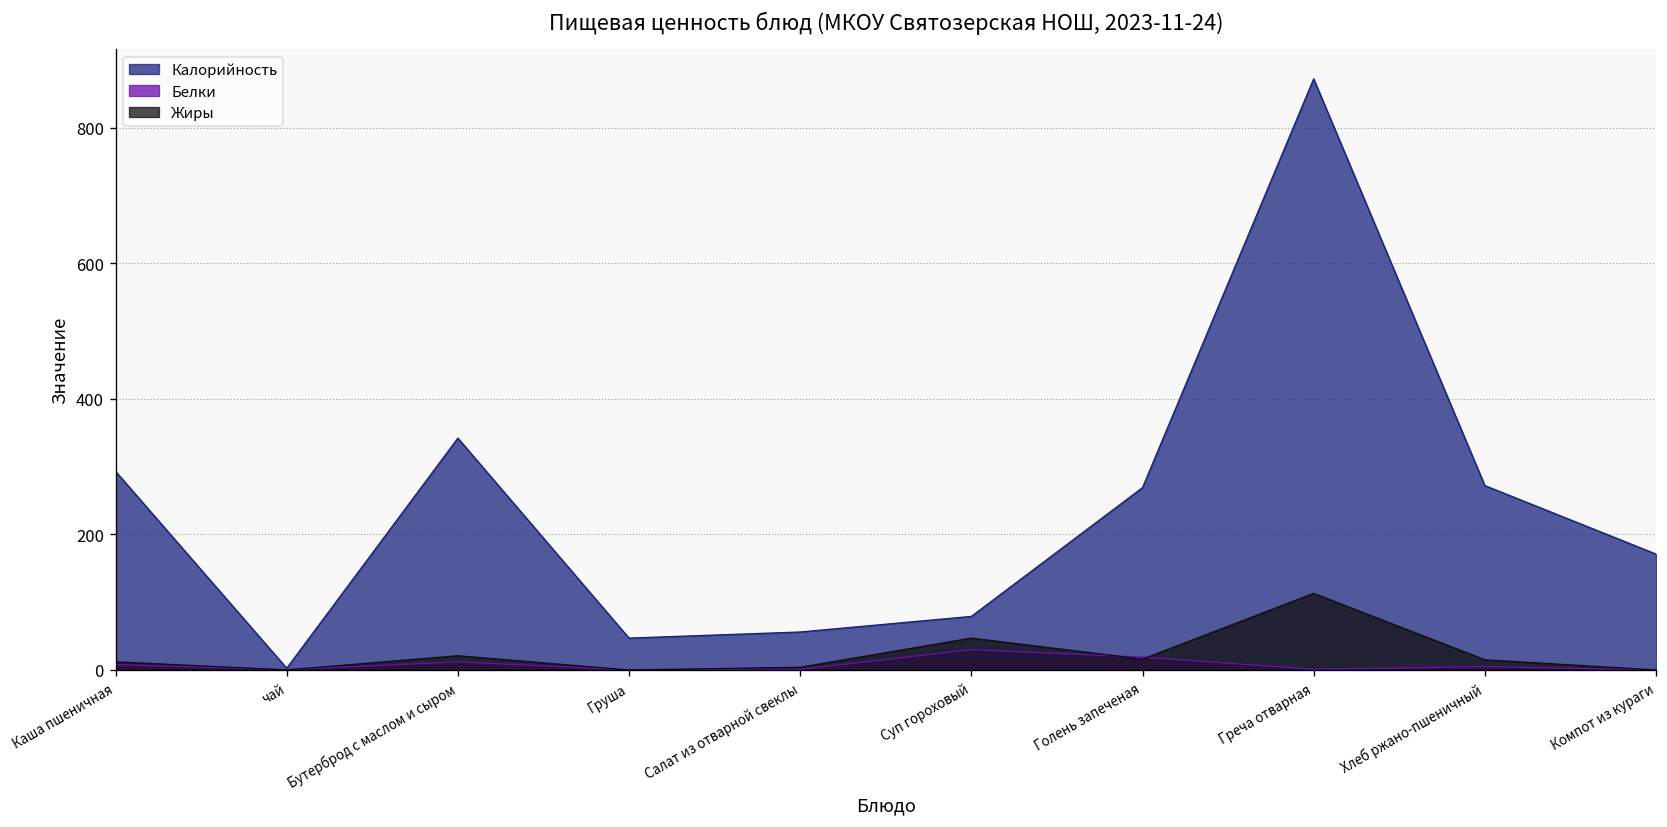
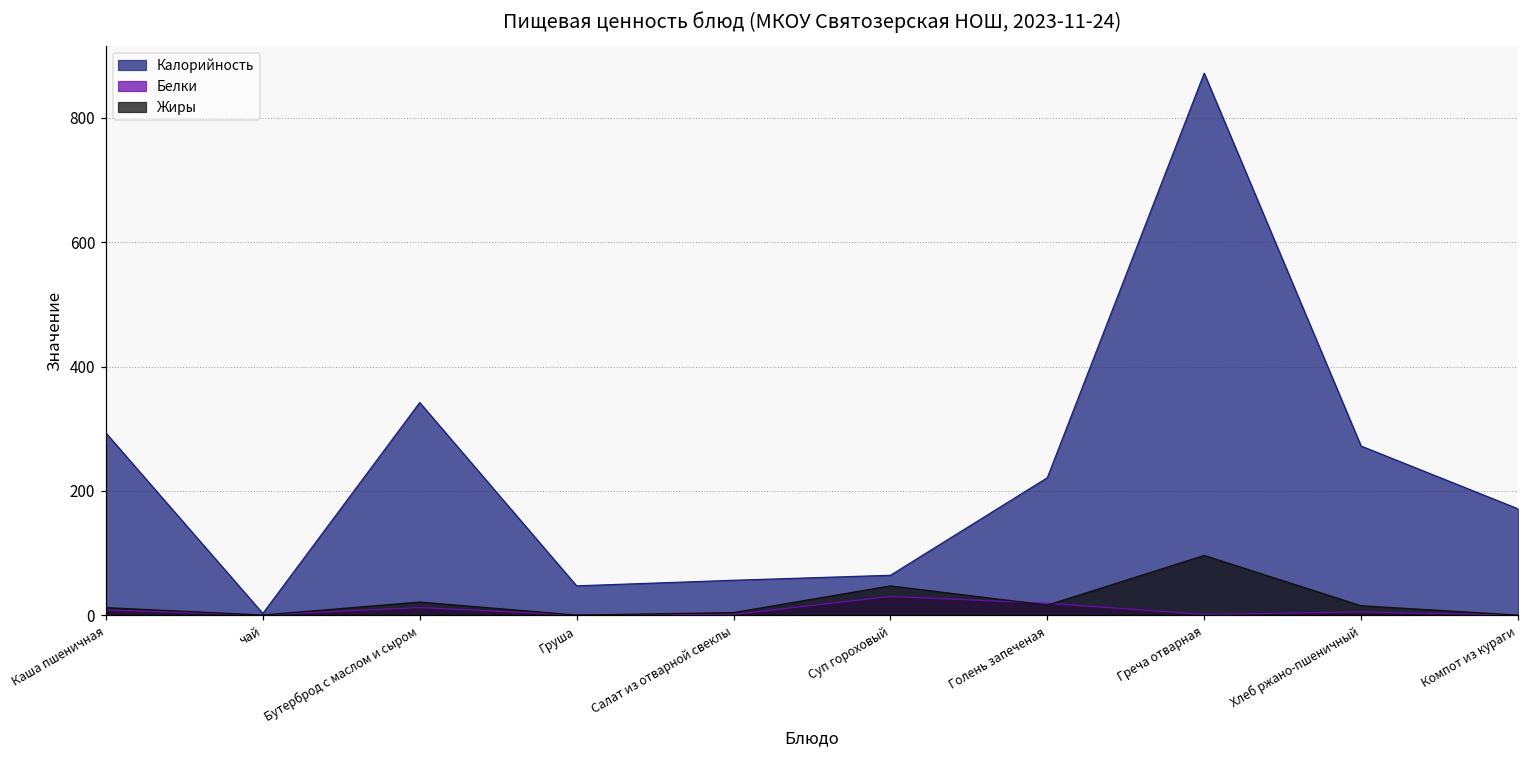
Калорийность, Суп гороховый: 80 -> 60
Калорийность, Голень запеченая: 270 -> 220
Жиры, Греча отварная: 110 -> 100
